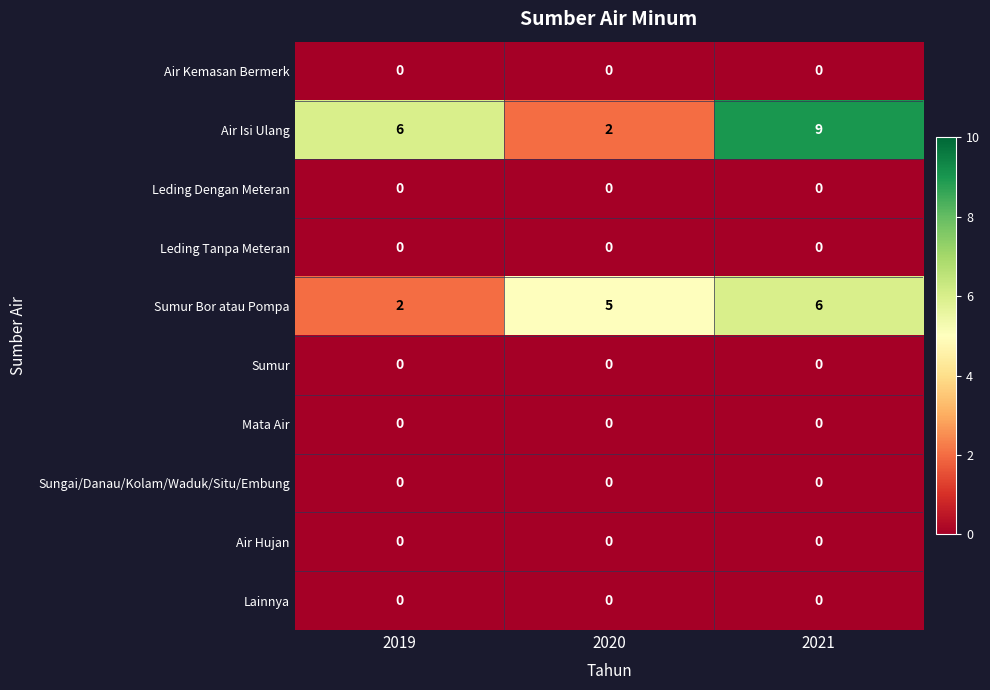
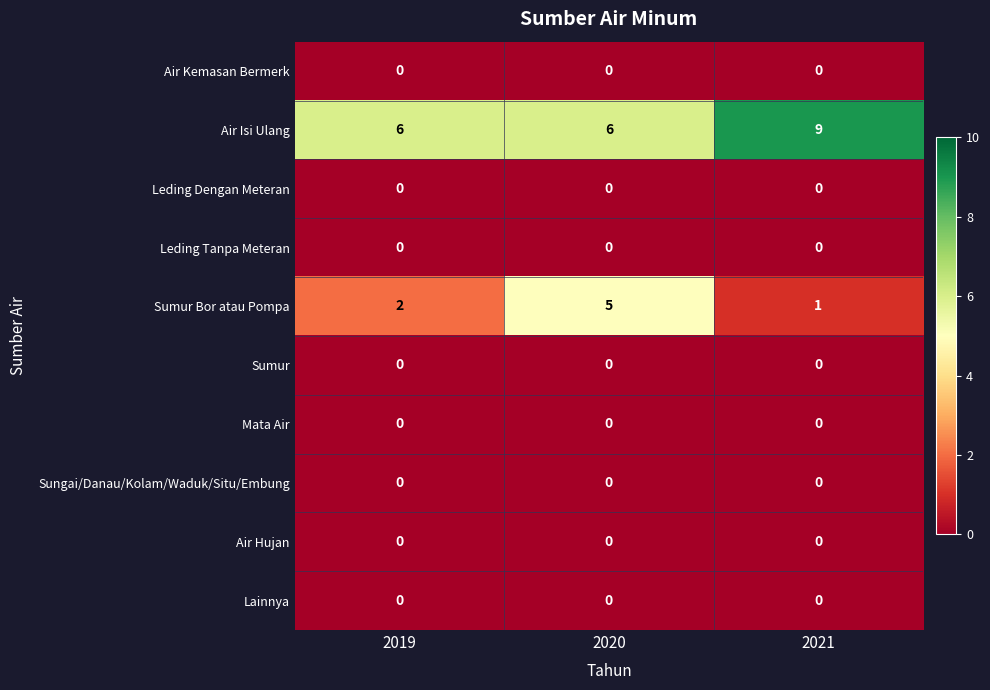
Air Isi Ulang, 2020: 2 -> 6
Sumur Bor atau Pompa, 2021: 6 -> 1
